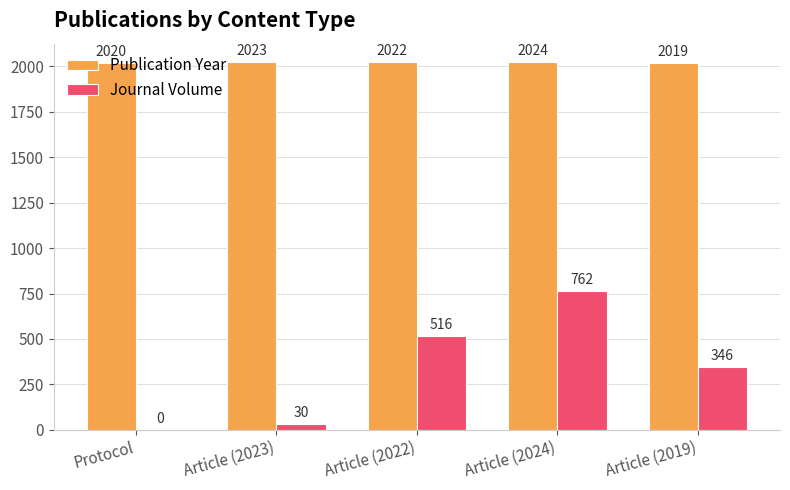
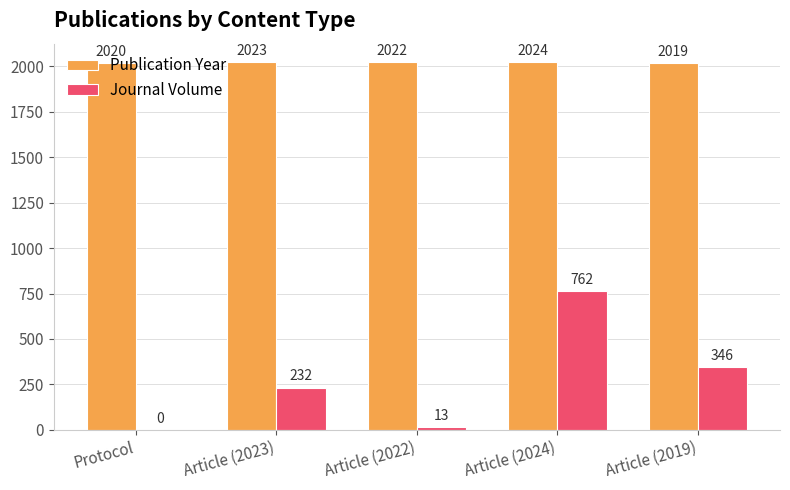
Journal Volume, Article (2023): 30 -> 232
Journal Volume, Article (2022): 516 -> 13
